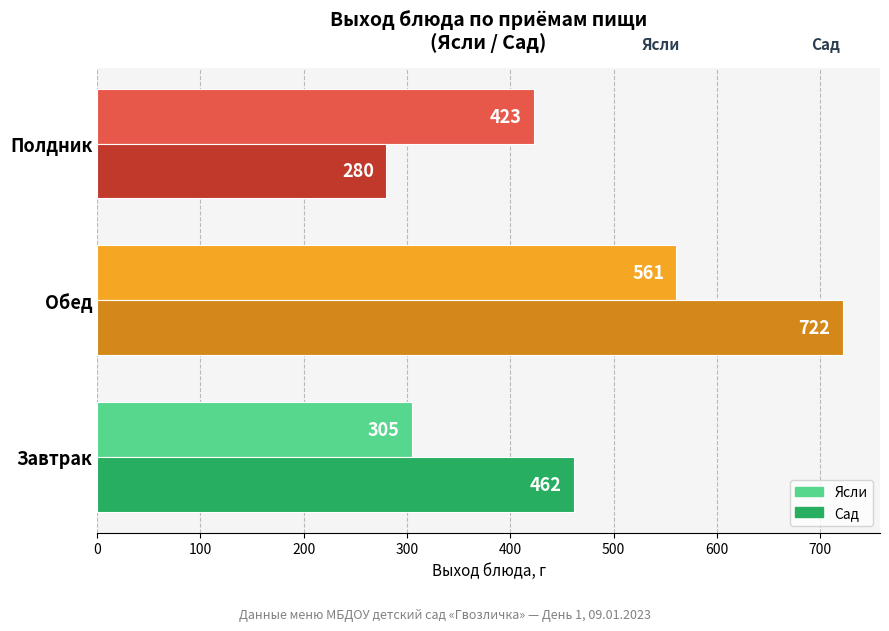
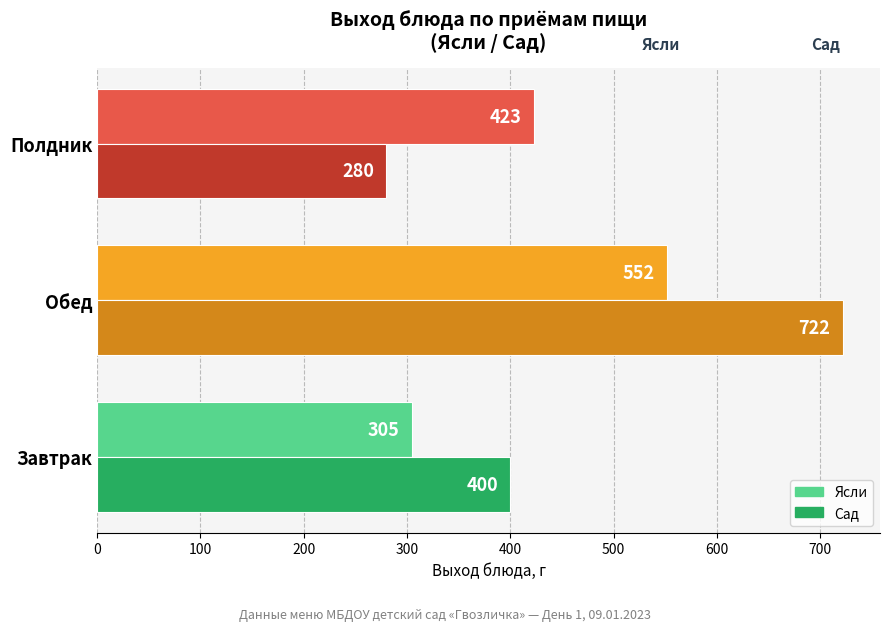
Ясли, Обед: 561 -> 552
Сад, Завтрак: 462 -> 400
